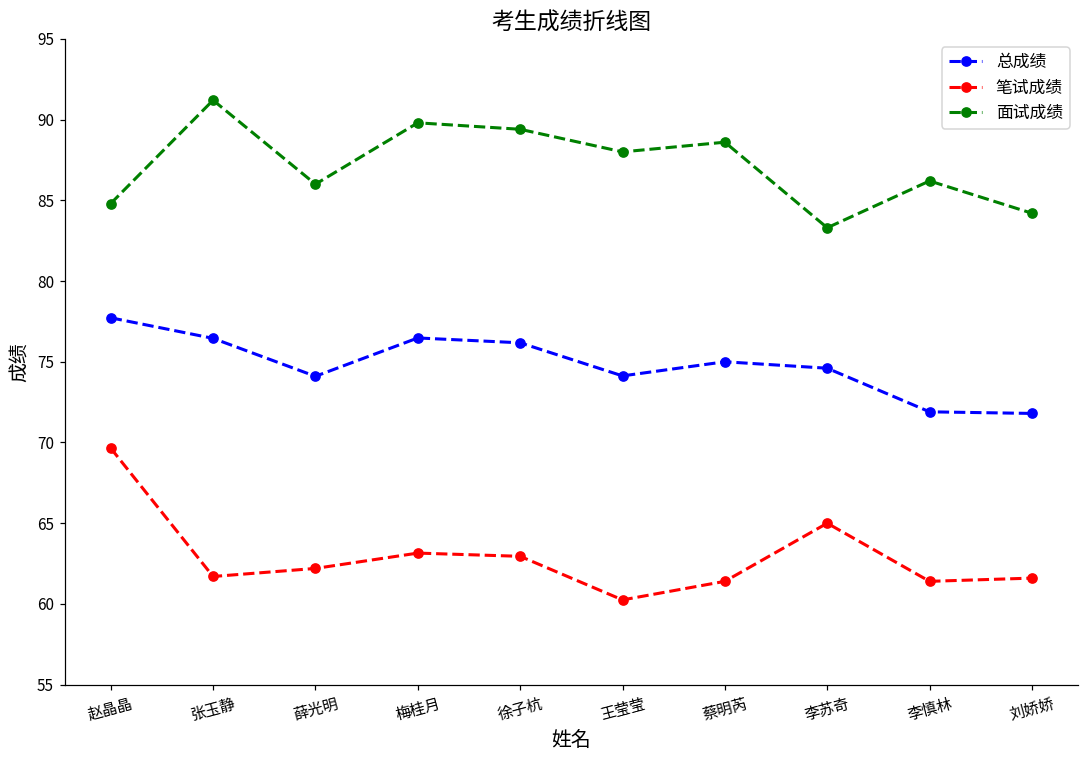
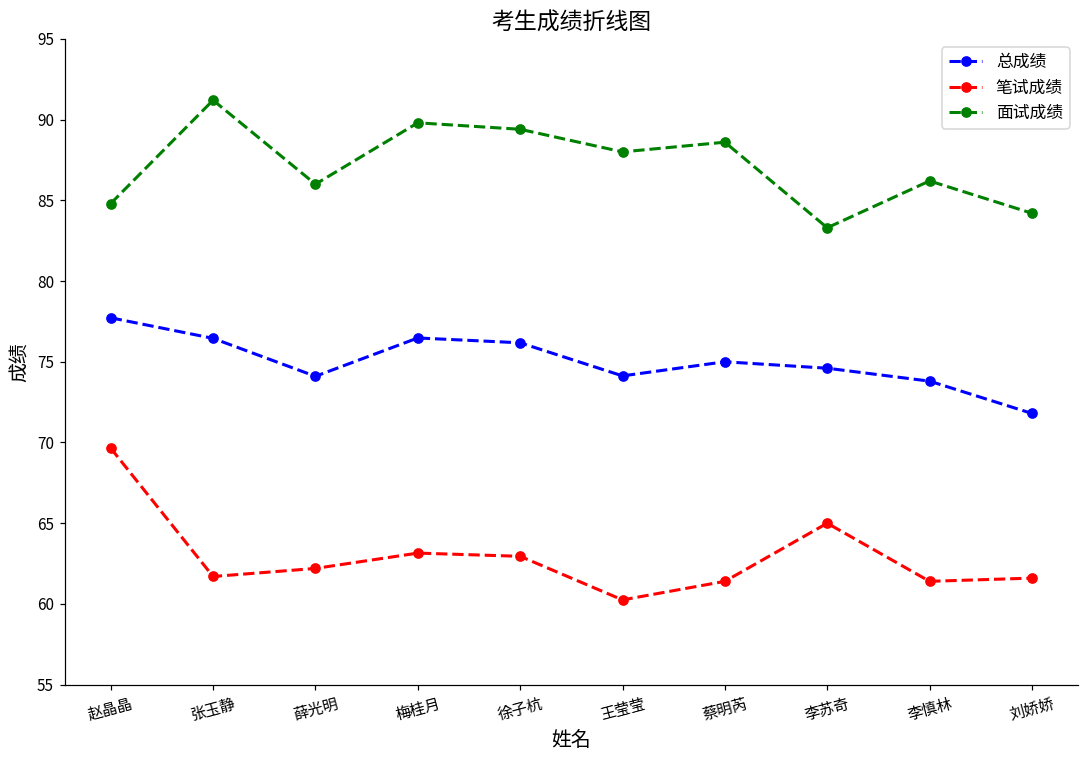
总成绩, 李慎林: 71.9 -> 73.8
